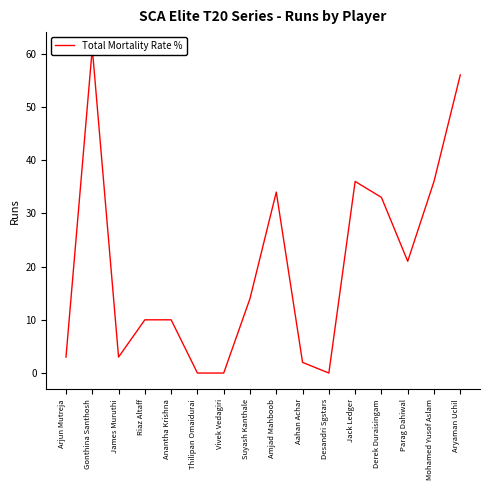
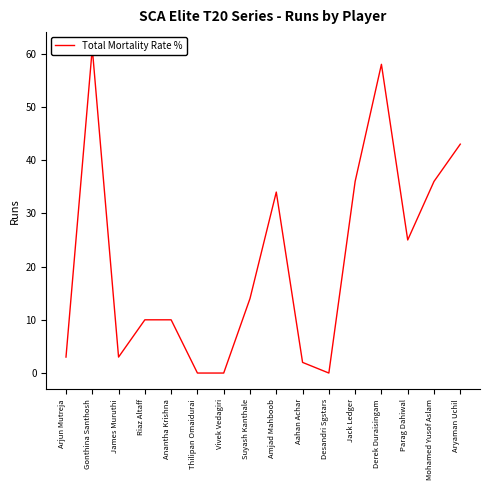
Derek Duraisingam: 33 -> 58
Parag Dahiwal: 21 -> 25
Aryaman Uchil: 56 -> 43
